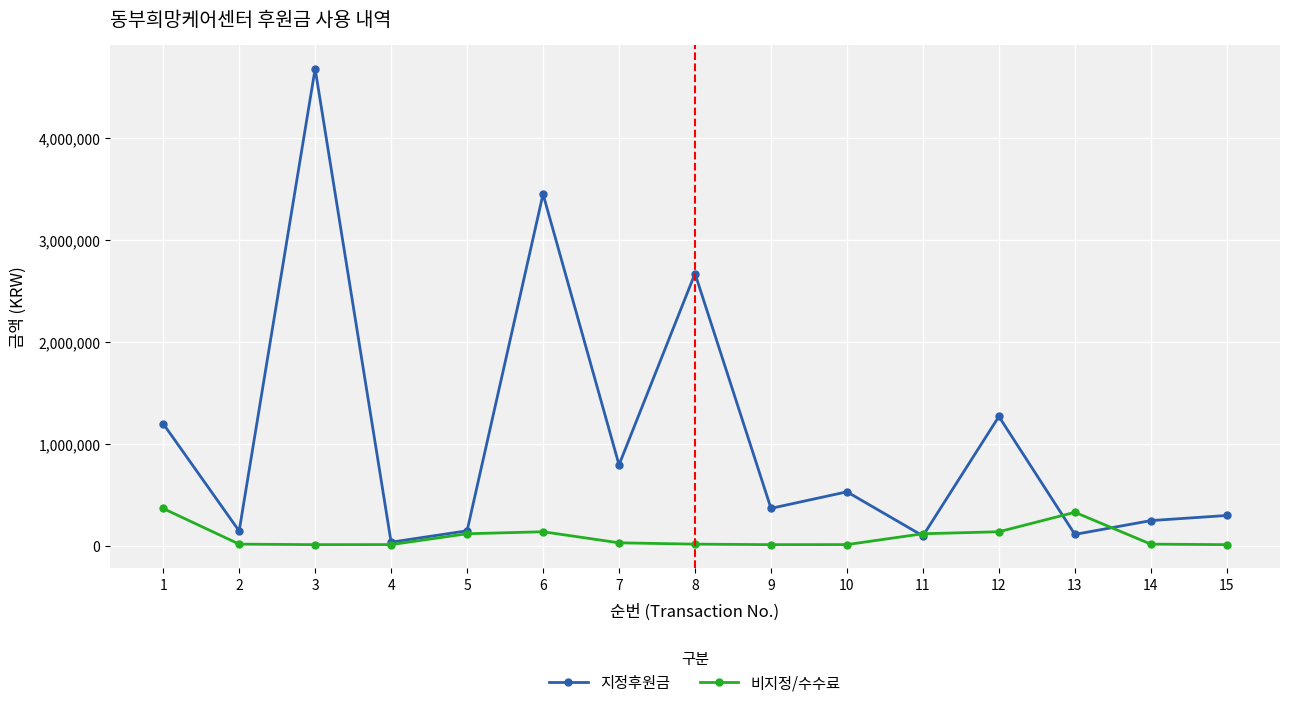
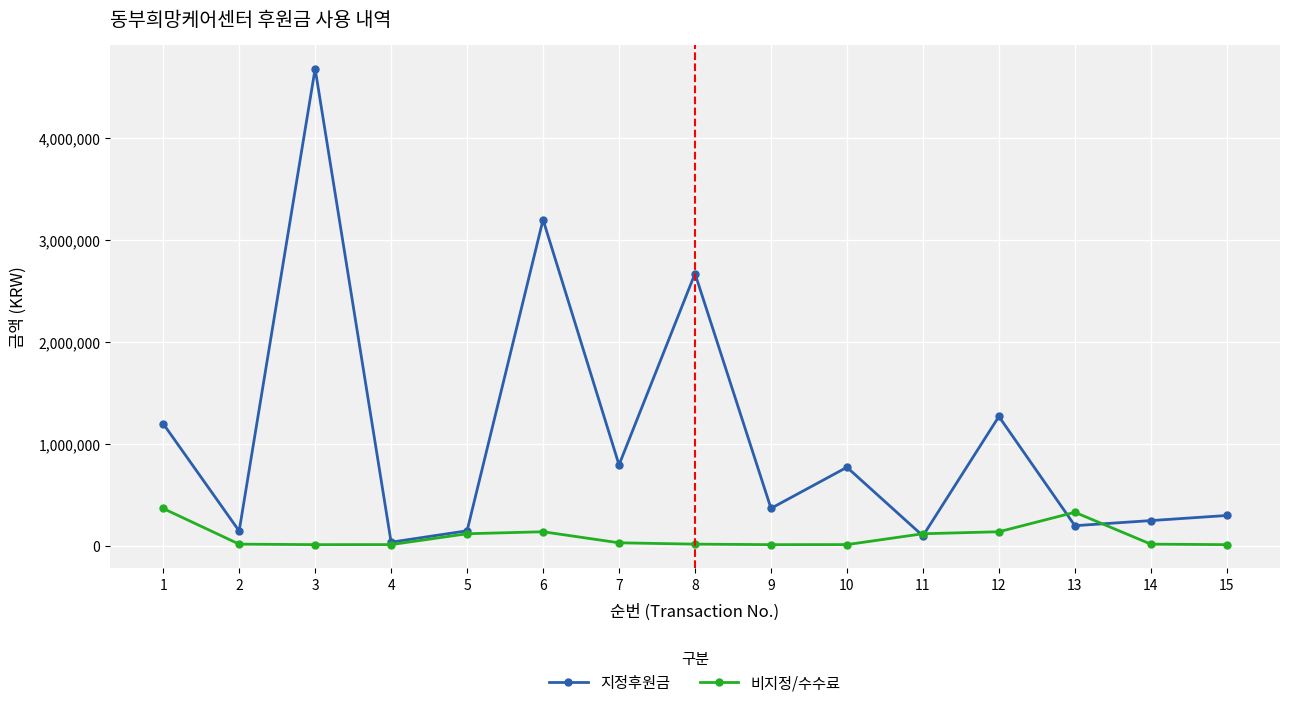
지정후원금, 6: 3,450,000 -> 3,200,000
지정후원금, 10: 530,000 -> 770,000
지정후원금, 13: 110,000 -> 200,000
